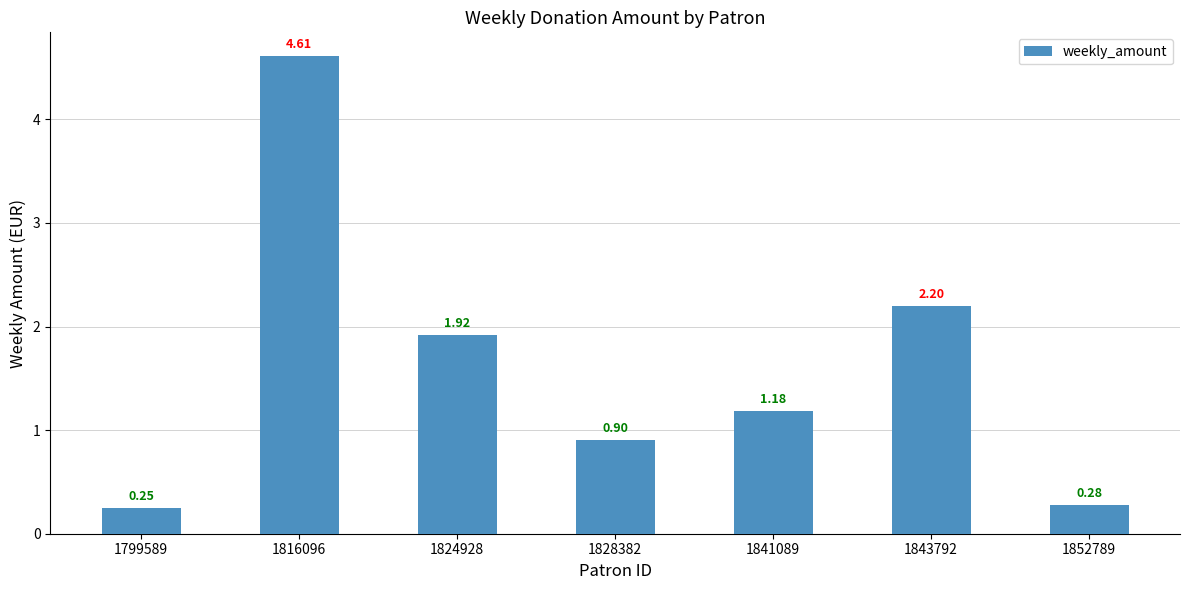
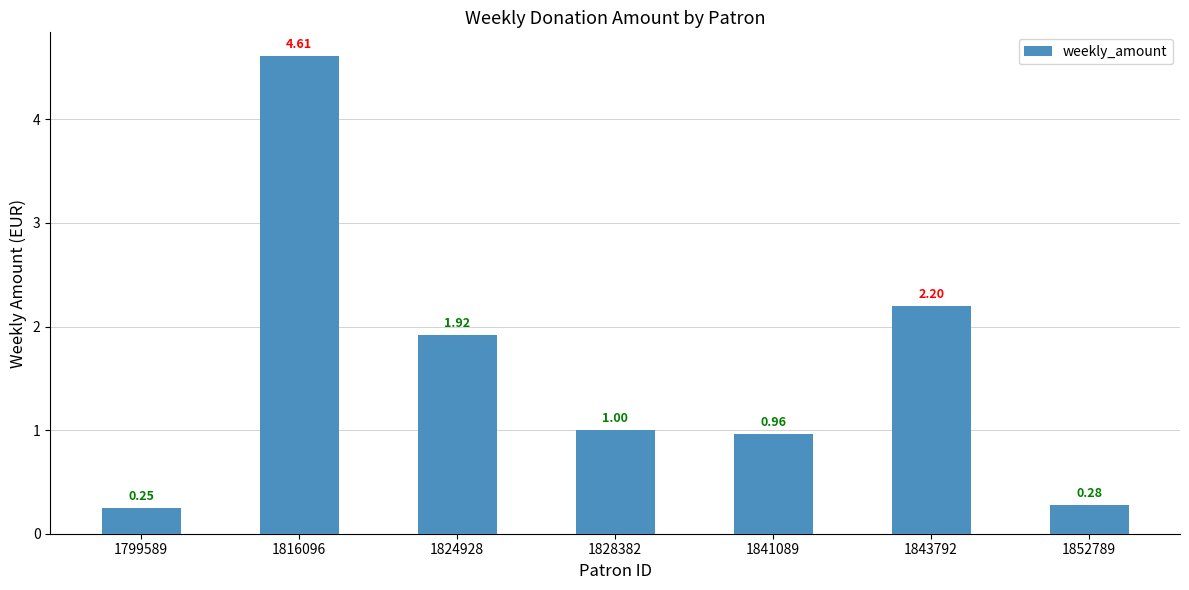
1828382: 0.90 -> 1.00
1841089: 1.18 -> 0.96
